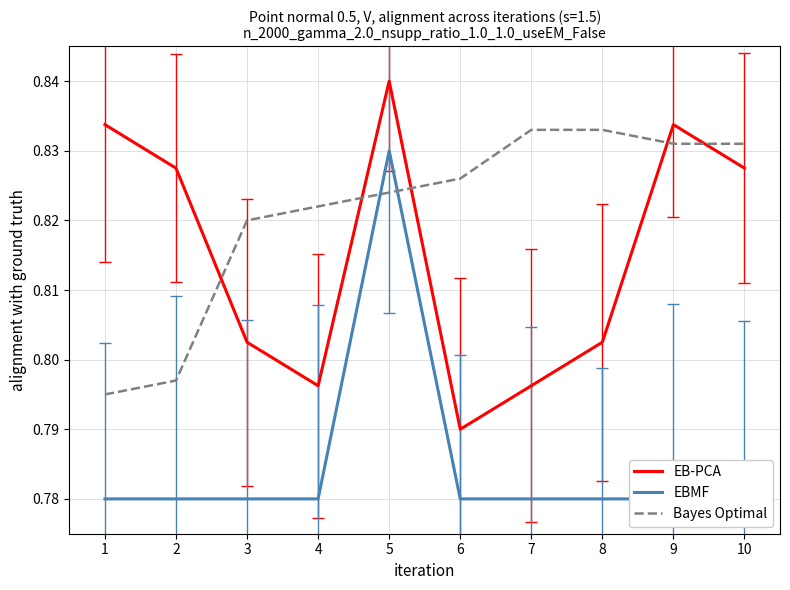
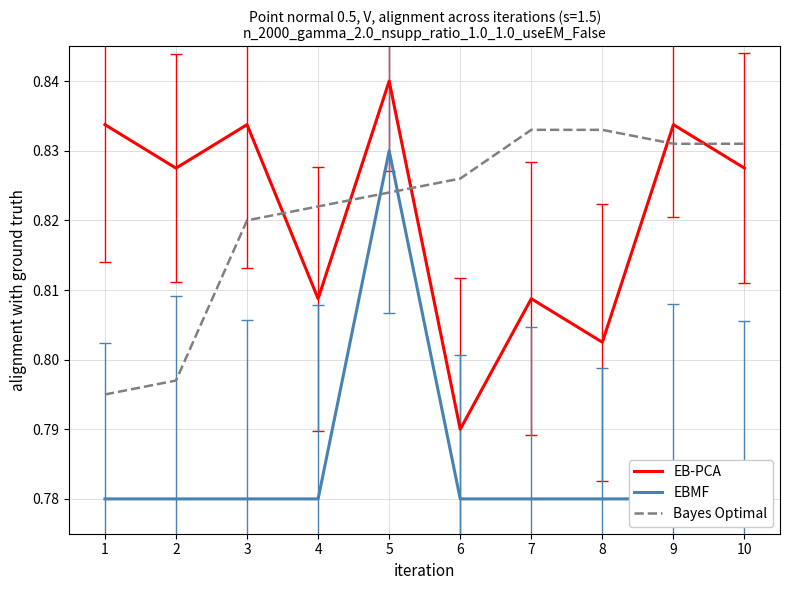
EB-PCA, 3: 0.803 -> 0.834
EB-PCA, 4: 0.796 -> 0.809
EB-PCA, 7: 0.796 -> 0.809
